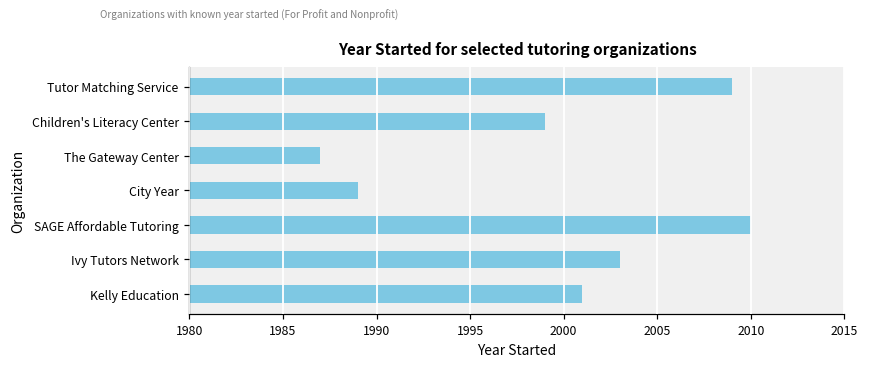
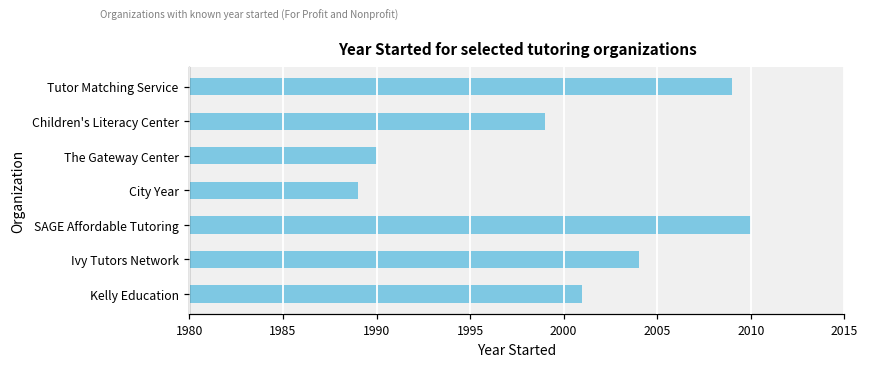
The Gateway Center: 1987 -> 1990
Ivy Tutors Network: 2003 -> 2004
